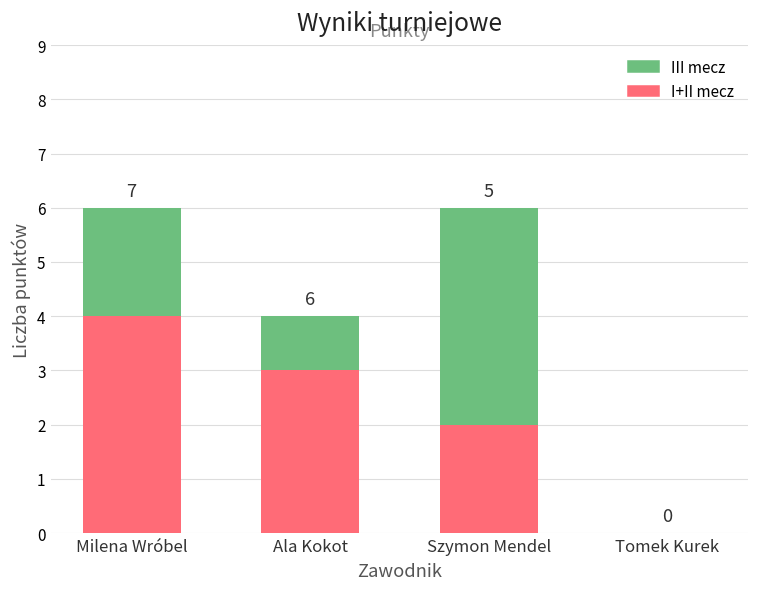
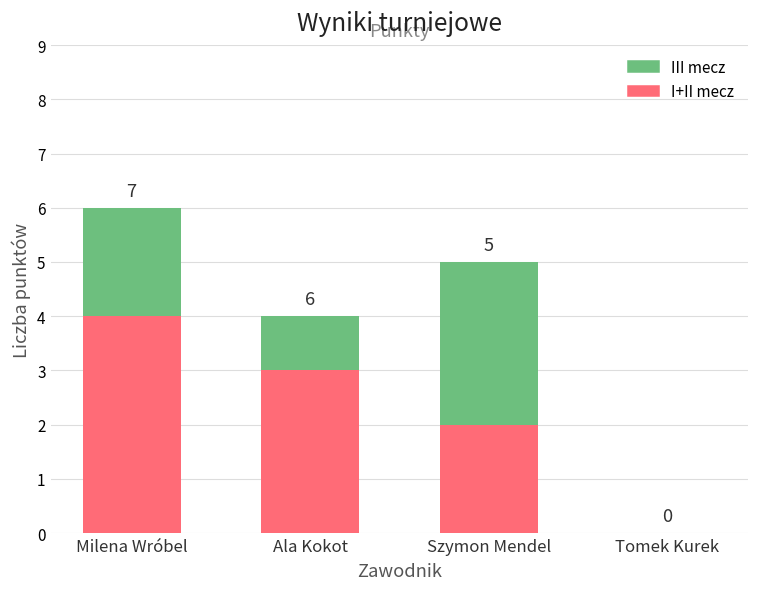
III mecz, Szymon Mendel: 4 -> 3
